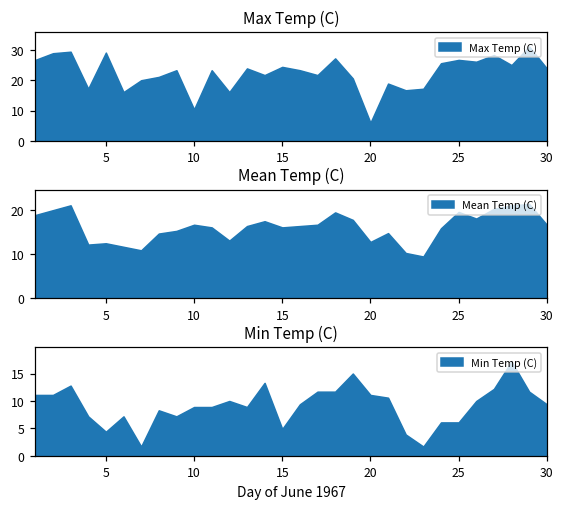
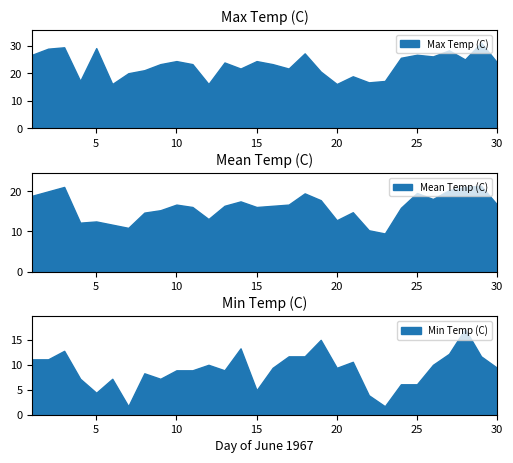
Max Temp (C), 10: 10 -> 24
Max Temp (C), 20: 6 -> 16
Min Temp (C), 20: 11 -> 9
